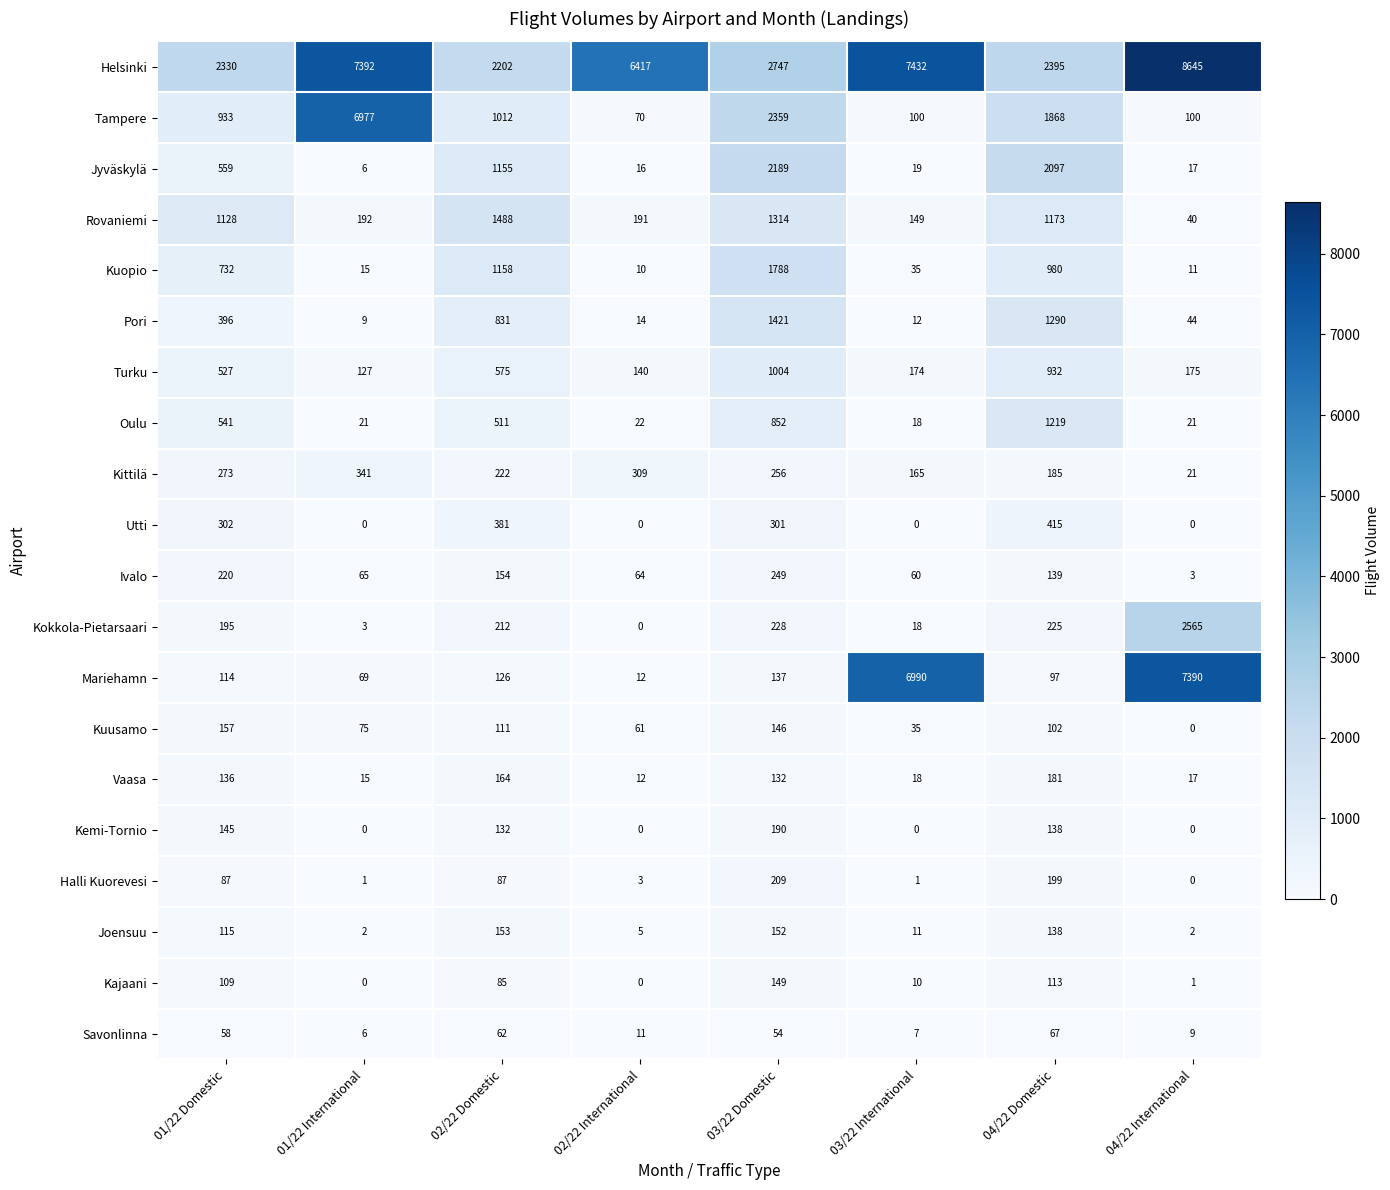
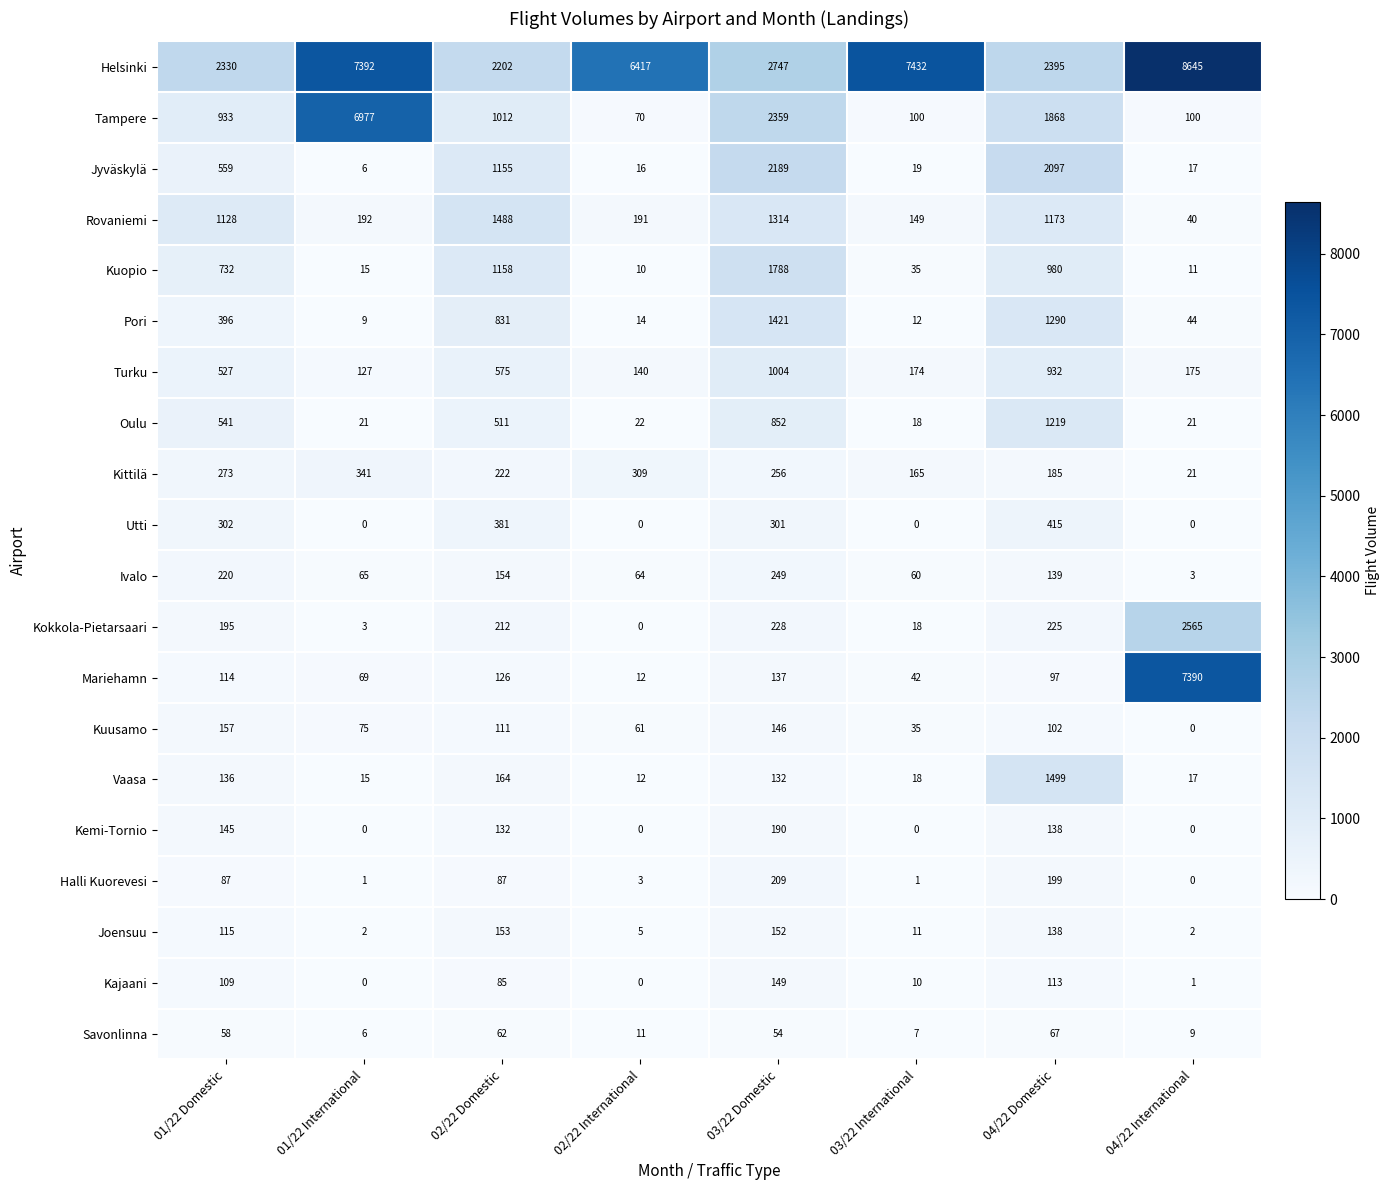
Mariehamn, 03/22 International: 6990 -> 42
Vaasa, 04/22 Domestic: 181 -> 1499
